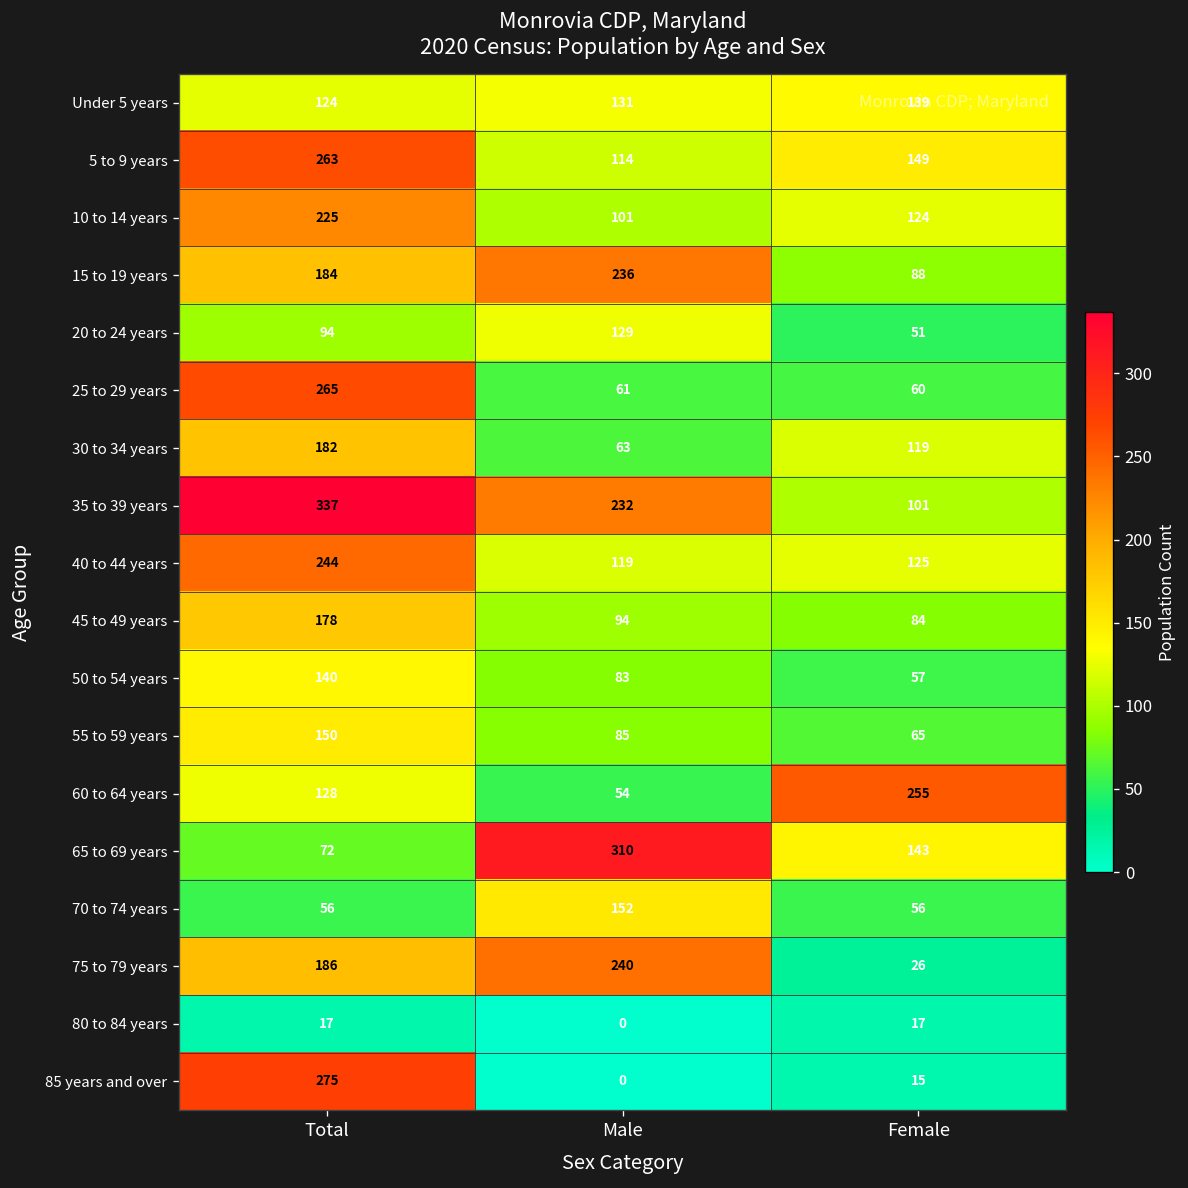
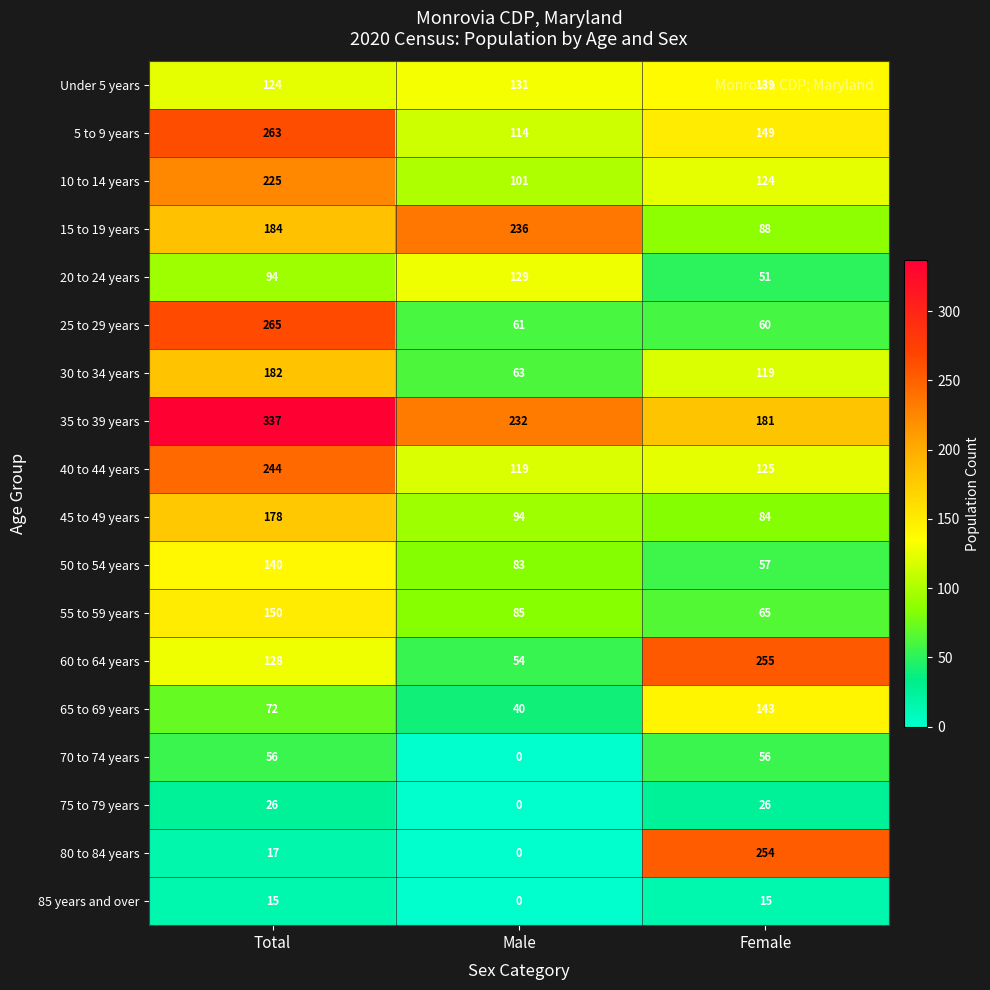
35 to 39 years, Female: 101 -> 181
65 to 69 years, Male: 310 -> 40
70 to 74 years, Male: 152 -> 0
75 to 79 years, Total: 186 -> 26
75 to 79 years, Male: 240 -> 0
80 to 84 years, Female: 17 -> 254
85 years and over, Total: 275 -> 15
